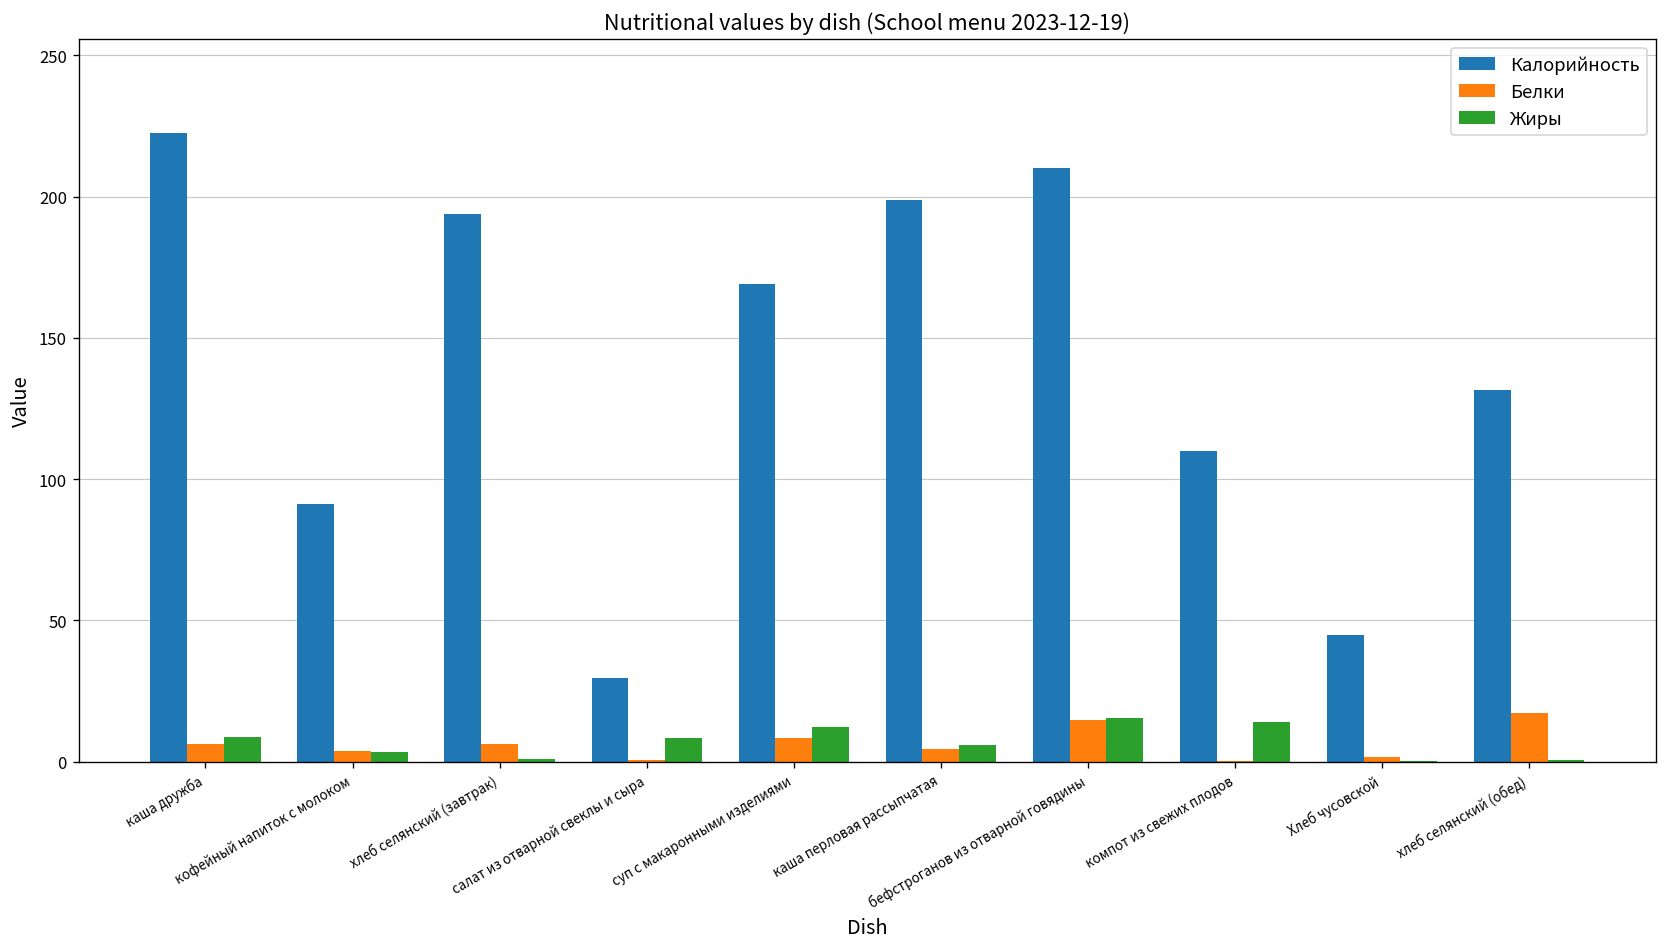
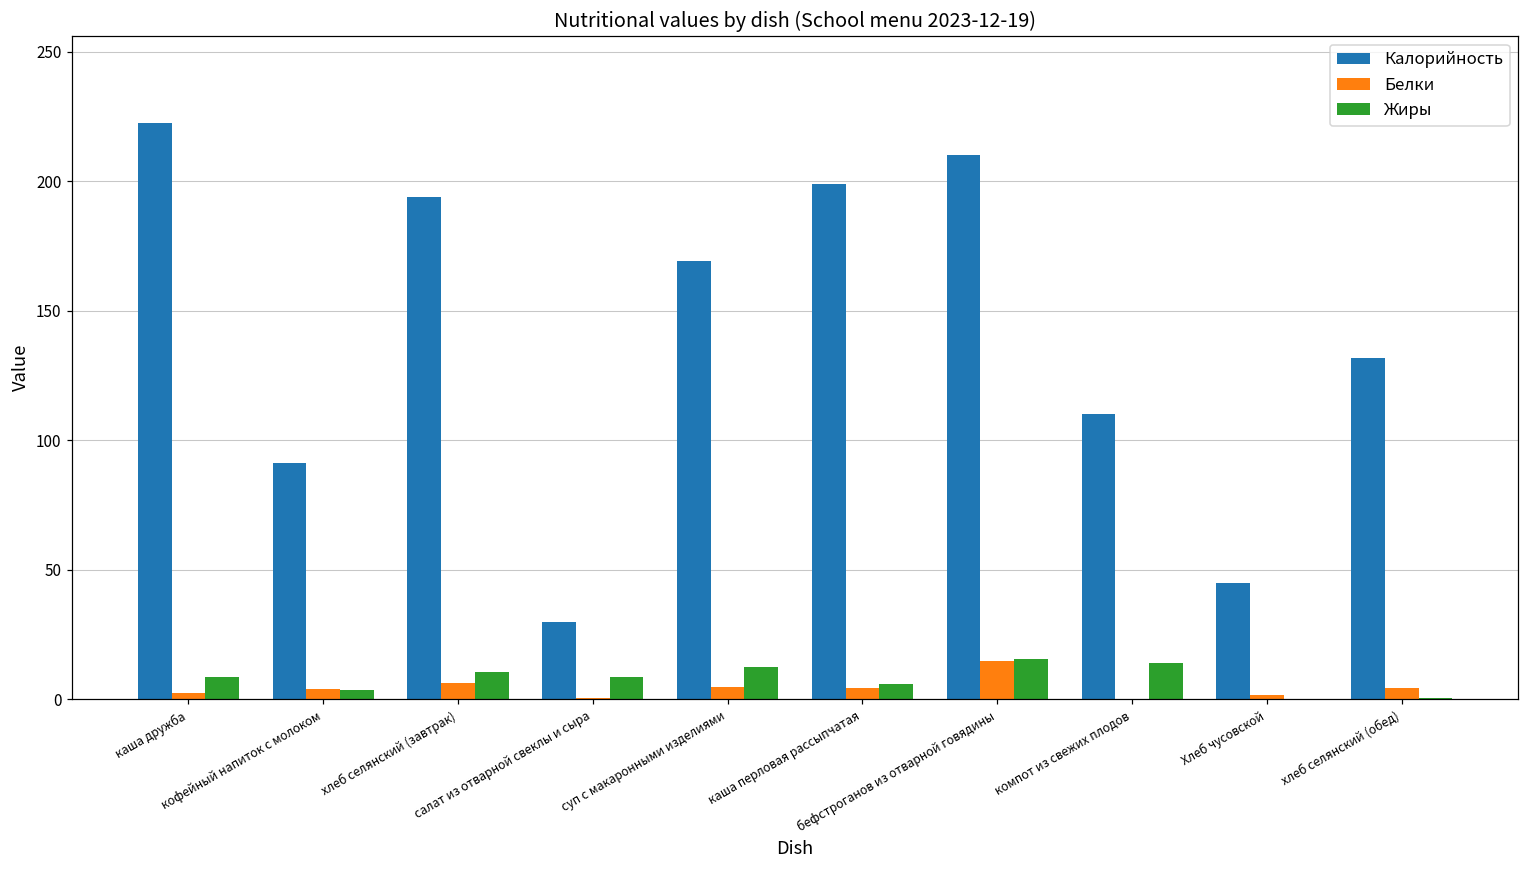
Белки, каша дружба: 6 -> 2
Жиры, хлеб селянский (завтрак): 1 -> 11
Белки, суп с макаронными изделиями: 8 -> 5
Белки, хлеб селянский (обед): 17 -> 4
